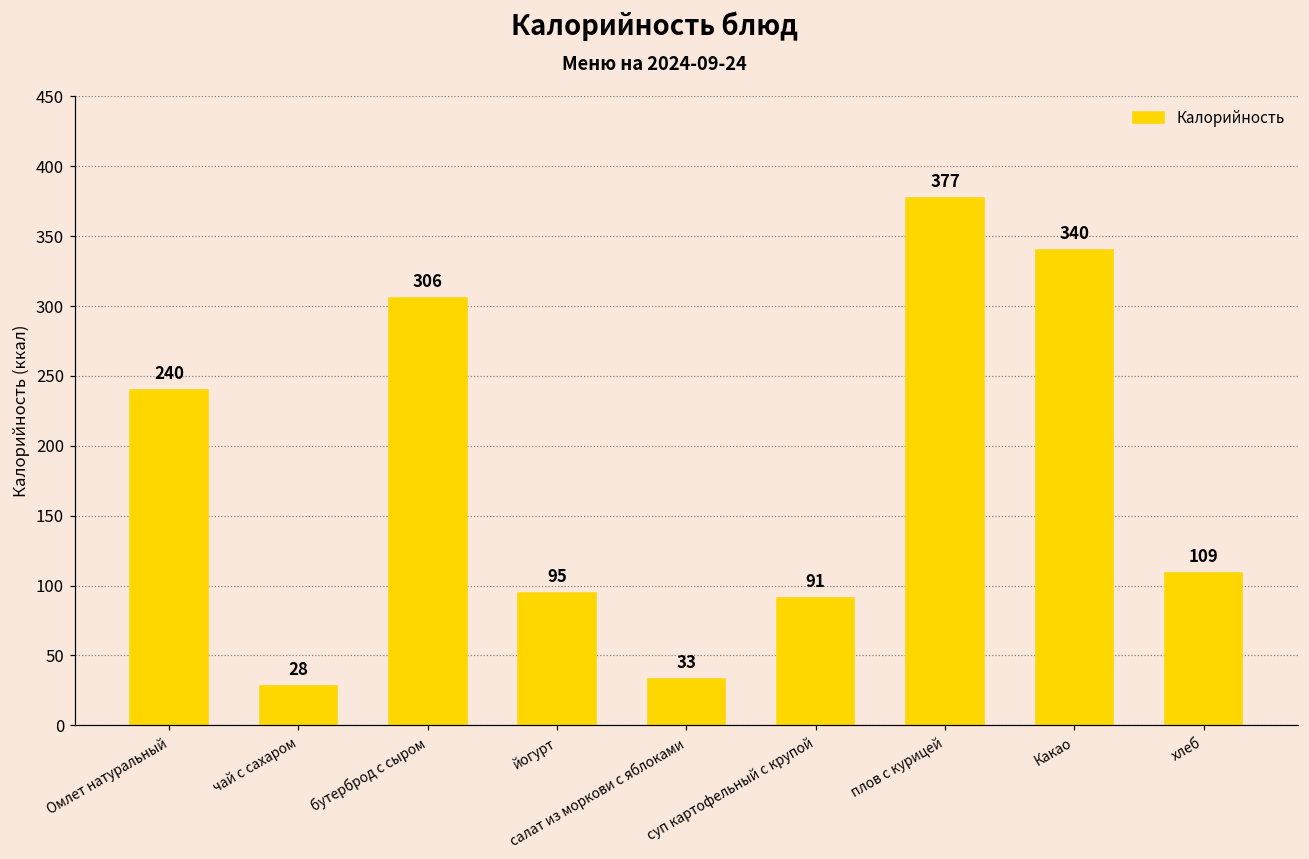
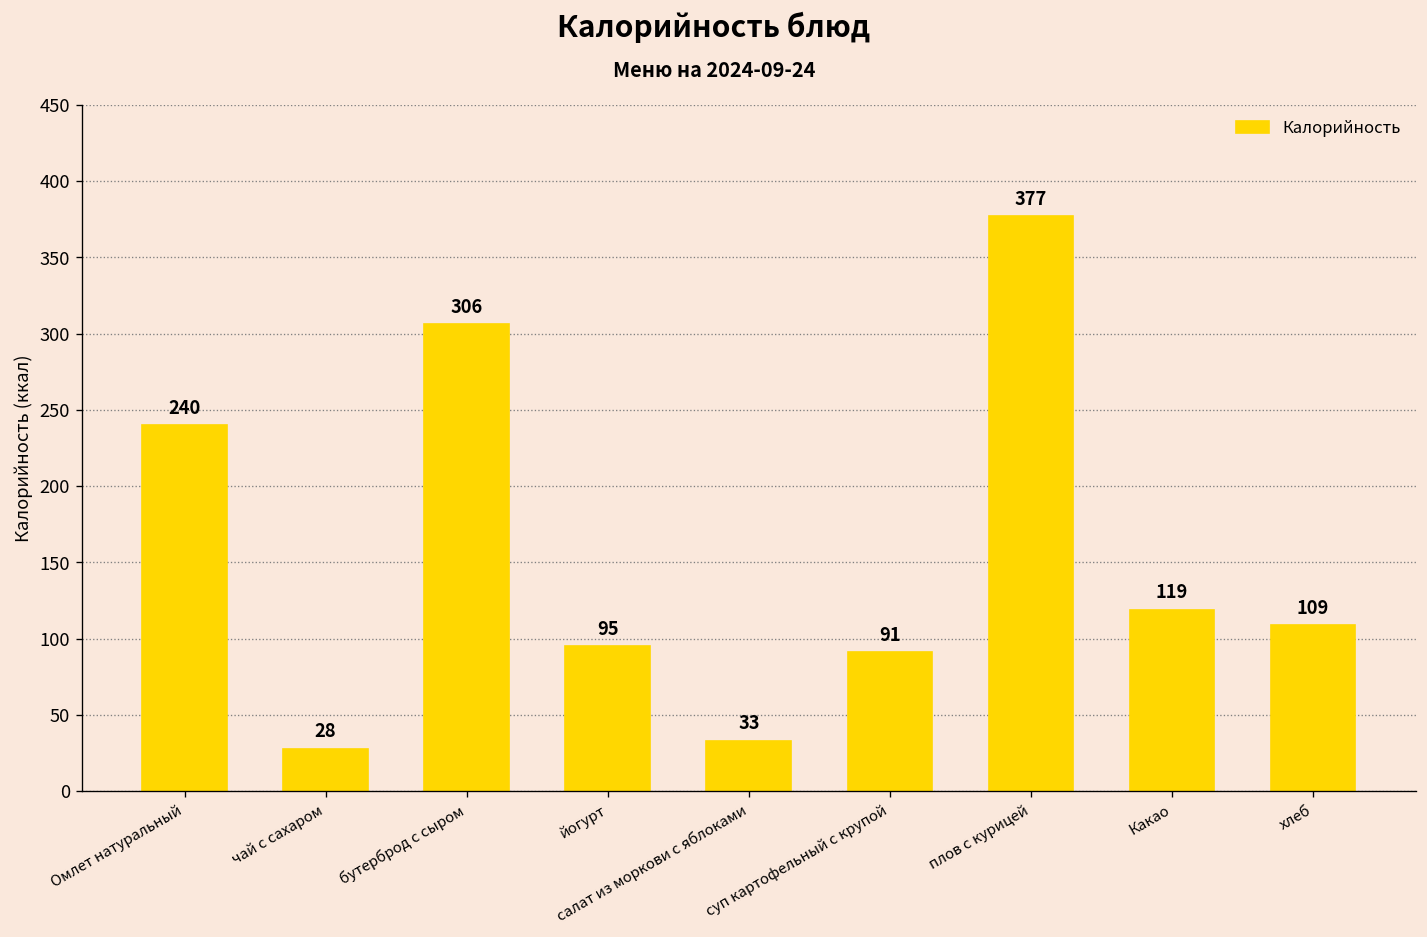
Какао: 340 -> 119
